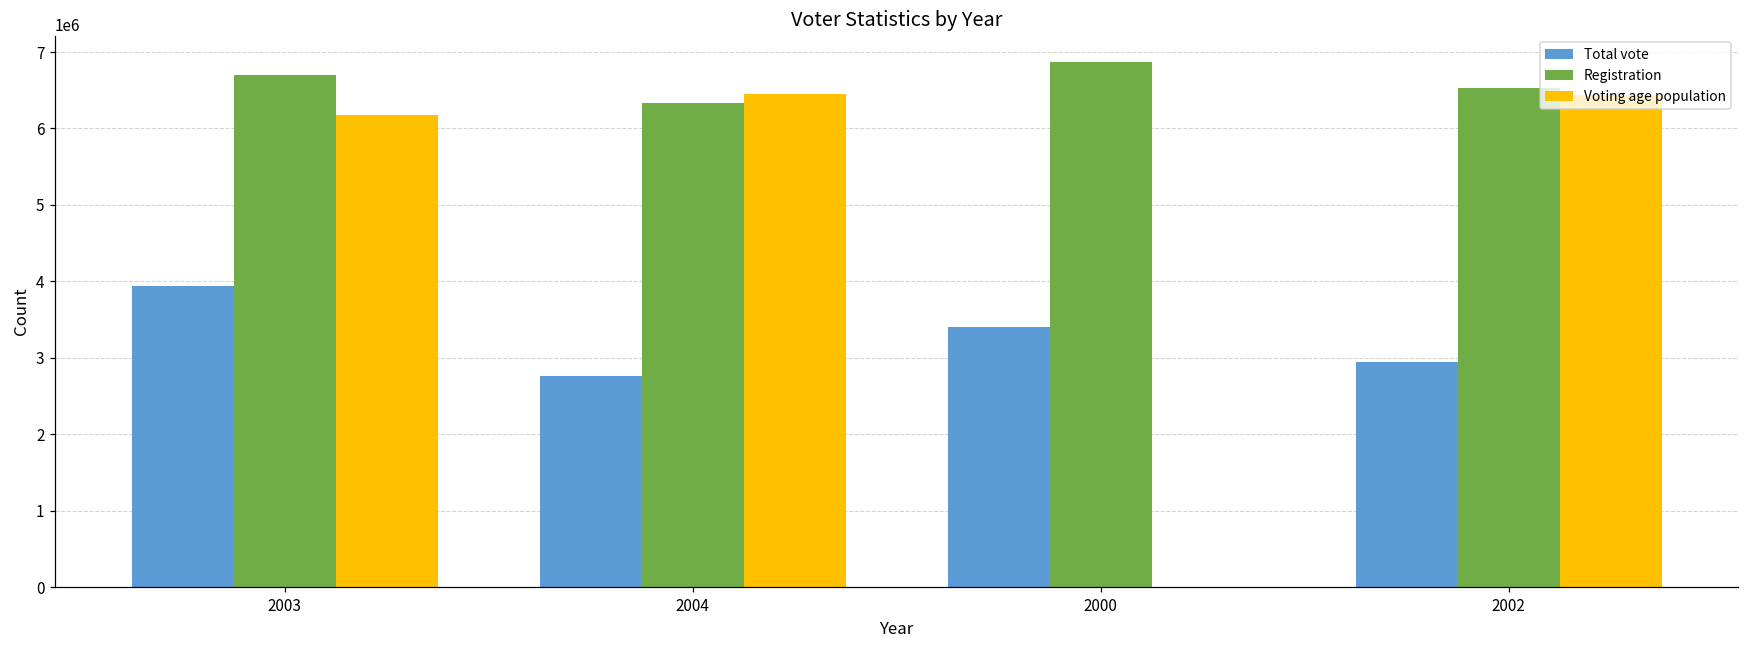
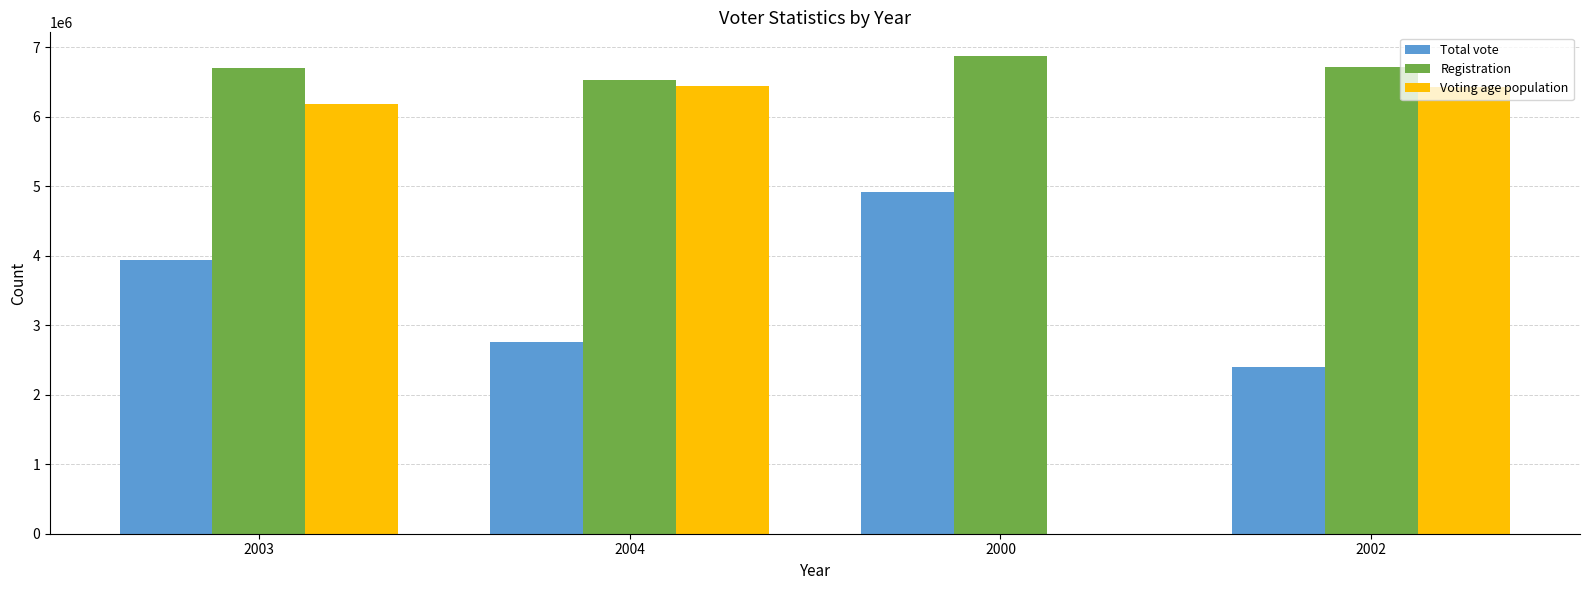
Registration, 2004: 6300000 -> 6500000
Total vote, 2000: 3400000 -> 4900000
Total vote, 2002: 2900000 -> 2400000
Registration, 2002: 6500000 -> 6700000
